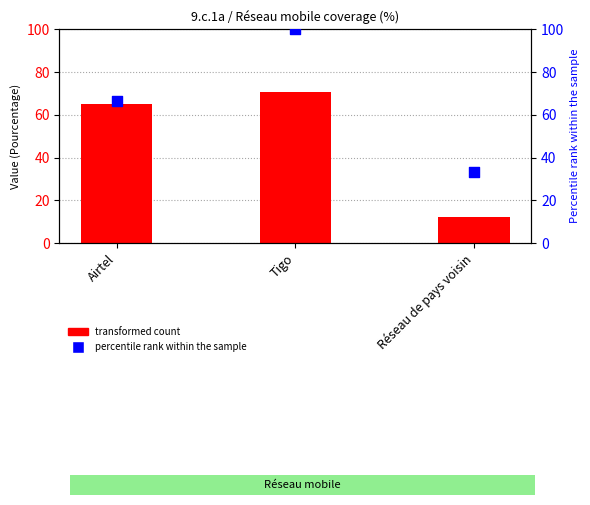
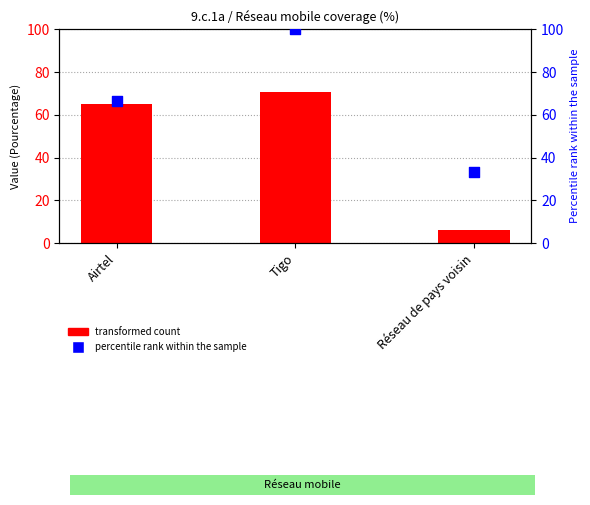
9.c.1a / Réseau mobile coverage (%), transformed count, Réseau de pays voisin: 12 -> 6
